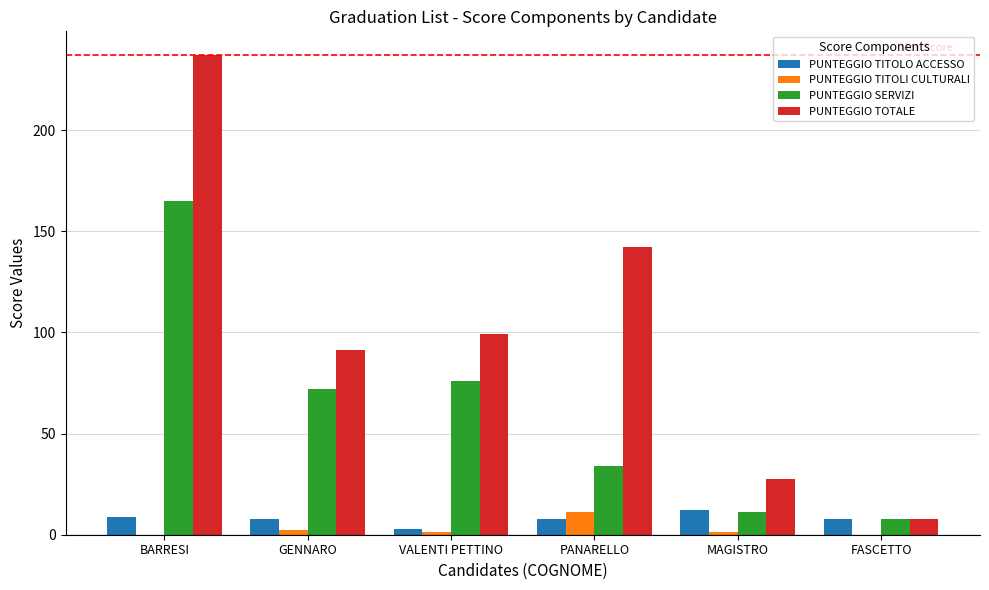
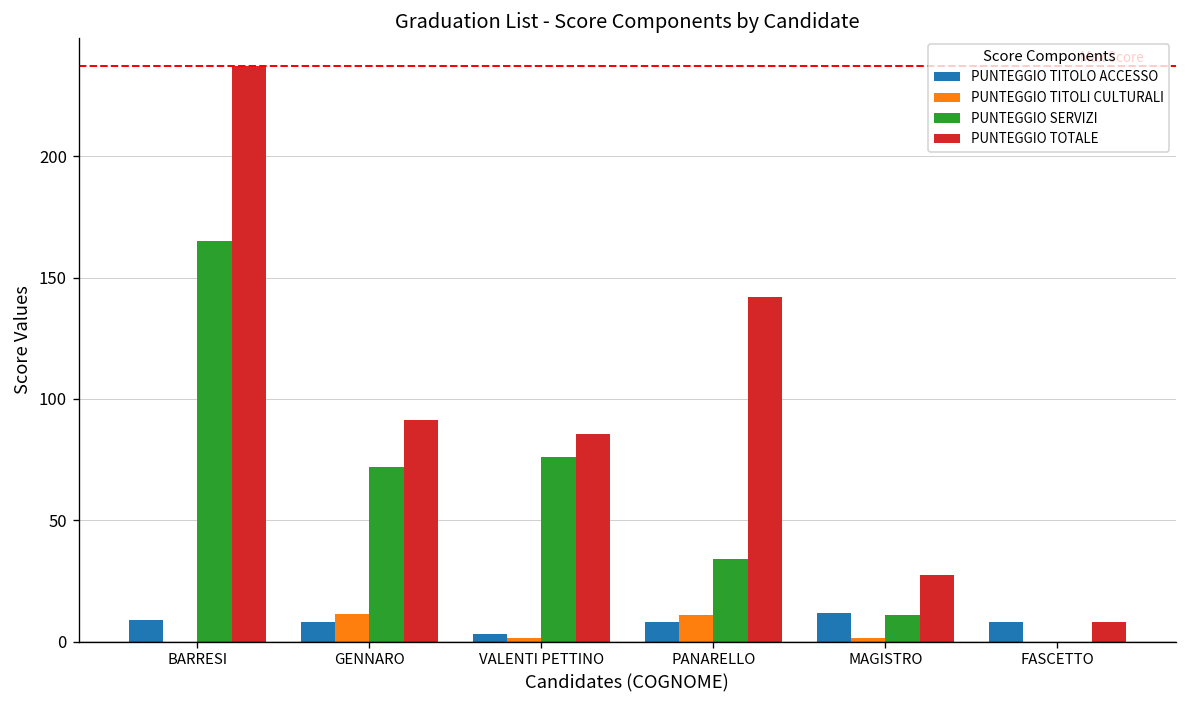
PUNTEGGIO TITOLI CULTURALI, GENNARO: 2 -> 12
PUNTEGGIO TOTALE, VALENTI PETTINO: 99 -> 86
PUNTEGGIO SERVIZI, FASCETTO: 8 -> 0
